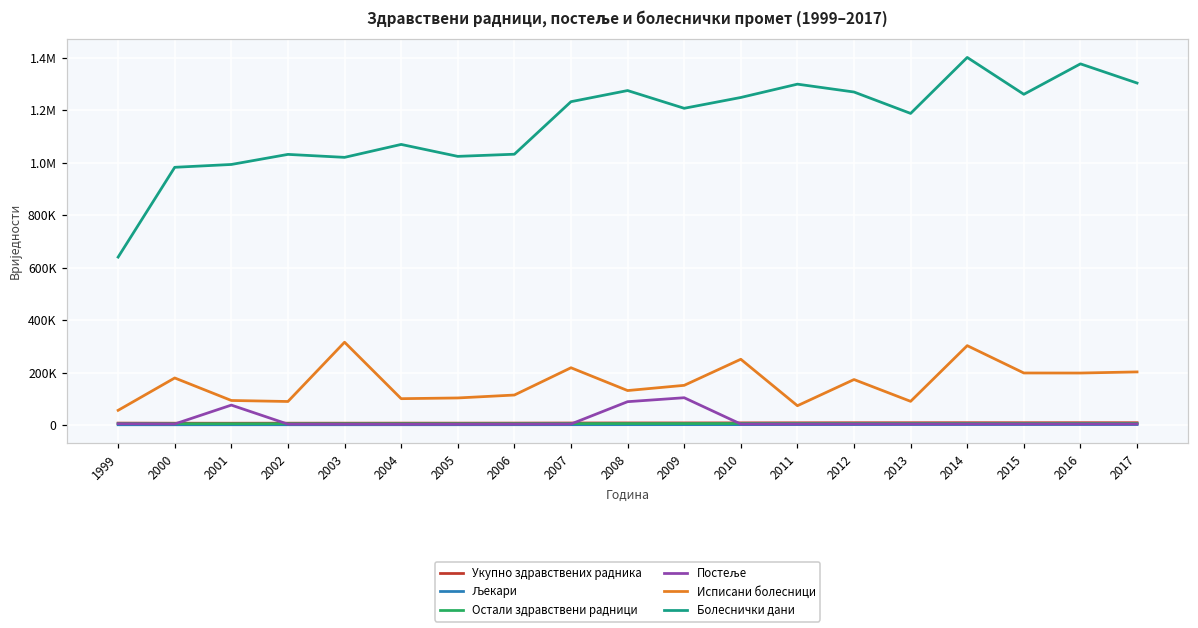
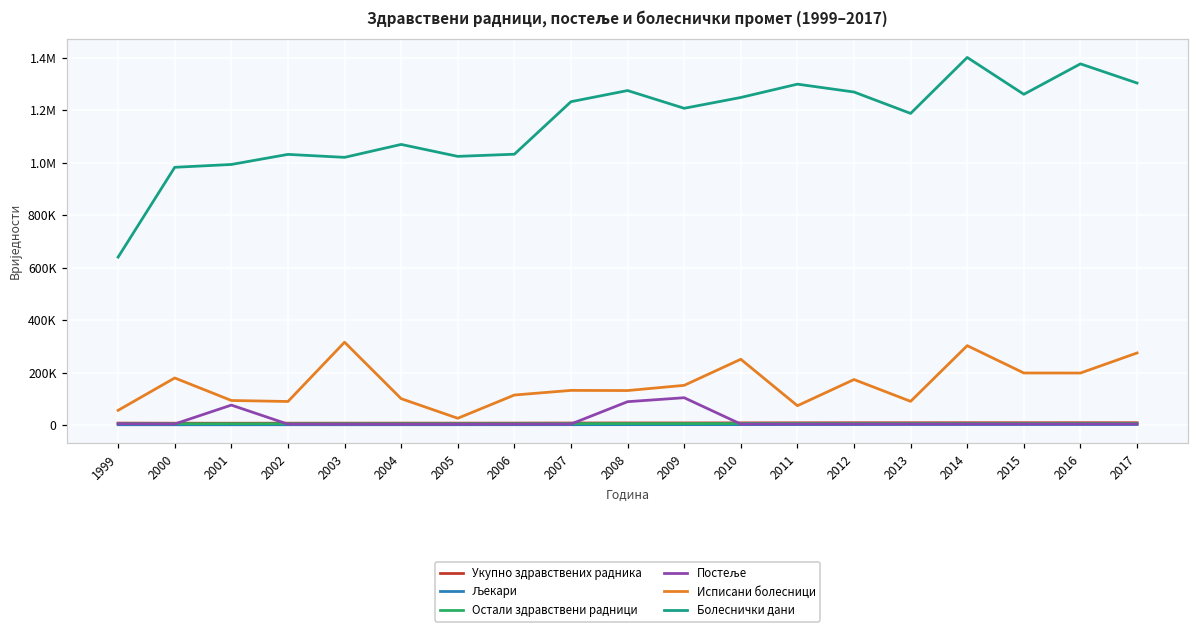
Исписани болесници, 2005: 100000 -> 30000
Исписани болесници, 2007: 220000 -> 130000
Исписани болесници, 2017: 200000 -> 280000
